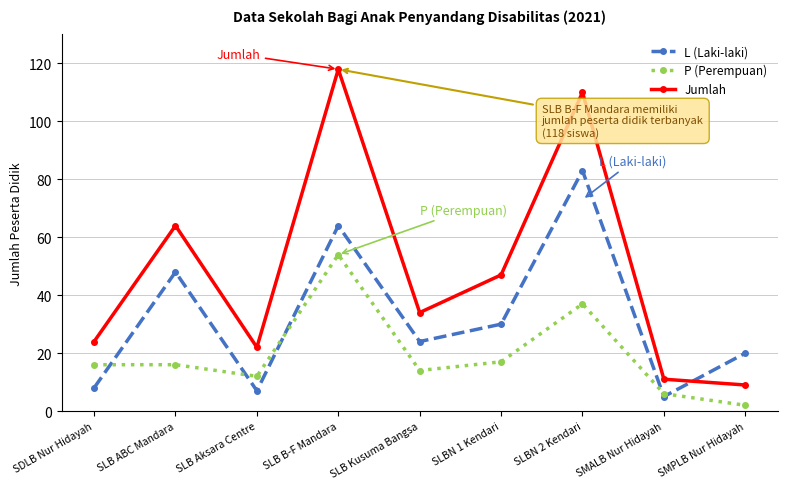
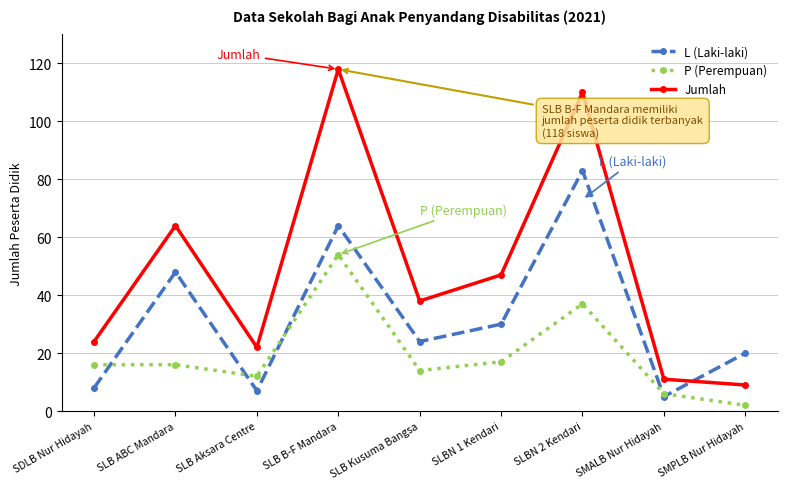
Jumlah, SLB Kusuma Bangsa: 34 -> 38
